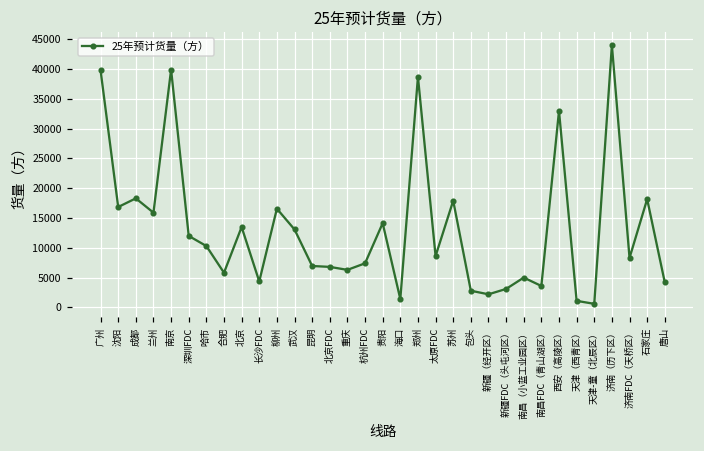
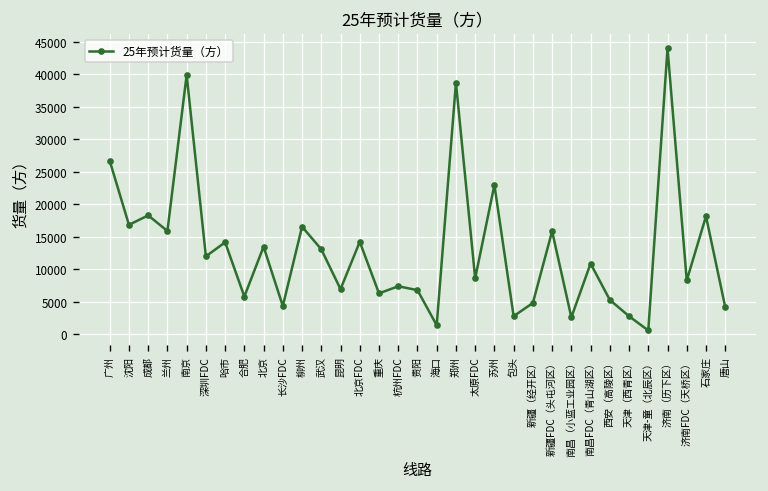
广州: 40000 -> 27000
哈市: 10000 -> 14000
北京FDC: 7000 -> 14000
贵阳: 14000 -> 7000
苏州: 18000 -> 23000
新疆（经开区）: 2000 -> 5000
新疆FDC（头屯河区）: 3000 -> 16000
南昌（小蓝工业园区）: 5000 -> 3000
南昌FDC（青山湖区）: 4000 -> 11000
西安（高陵区）: 33000 -> 5000
天津（西青区）: 1000 -> 3000
